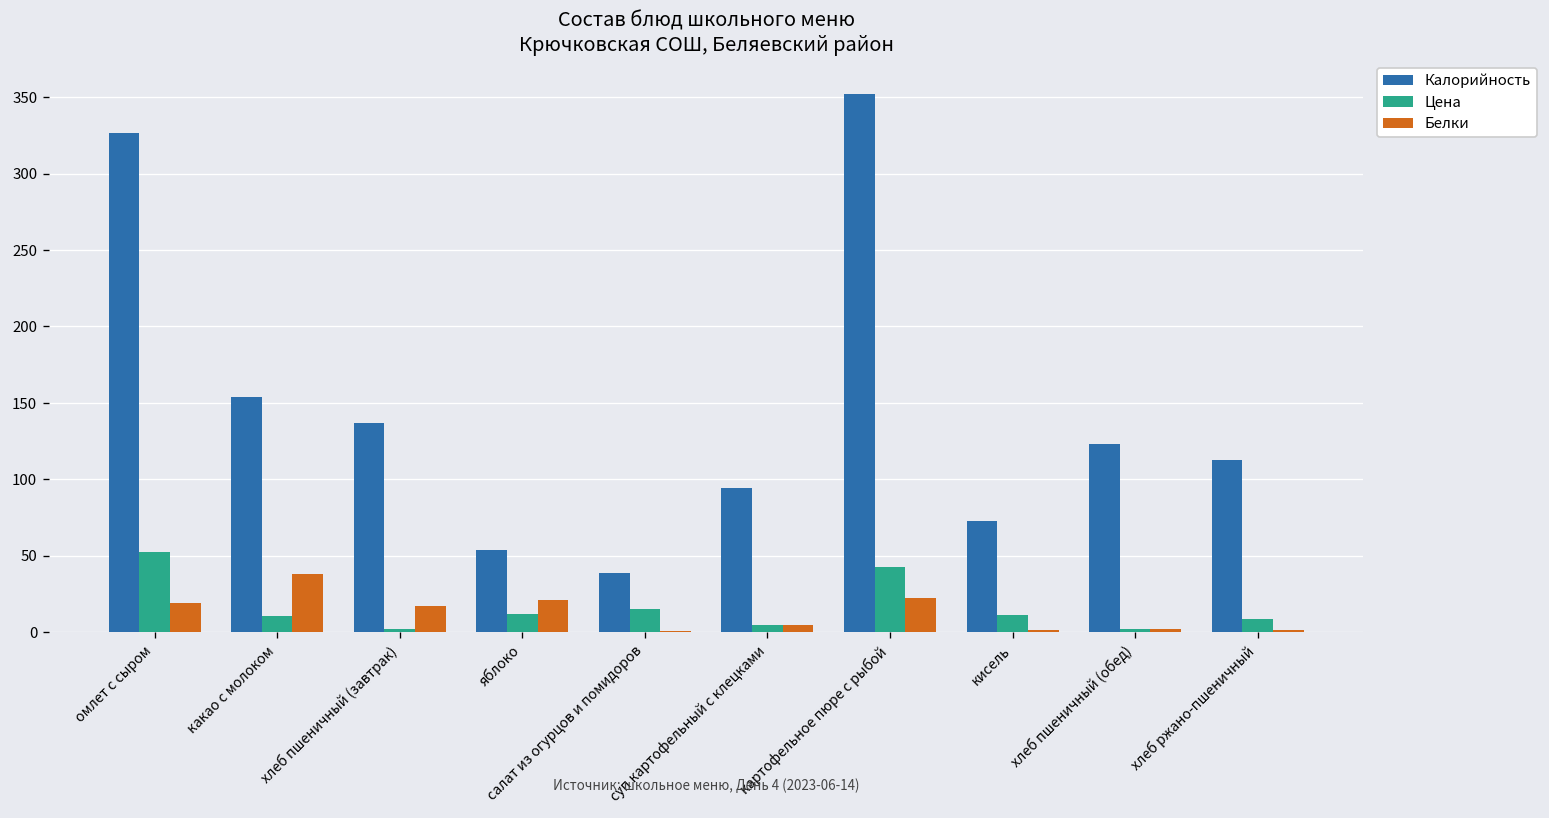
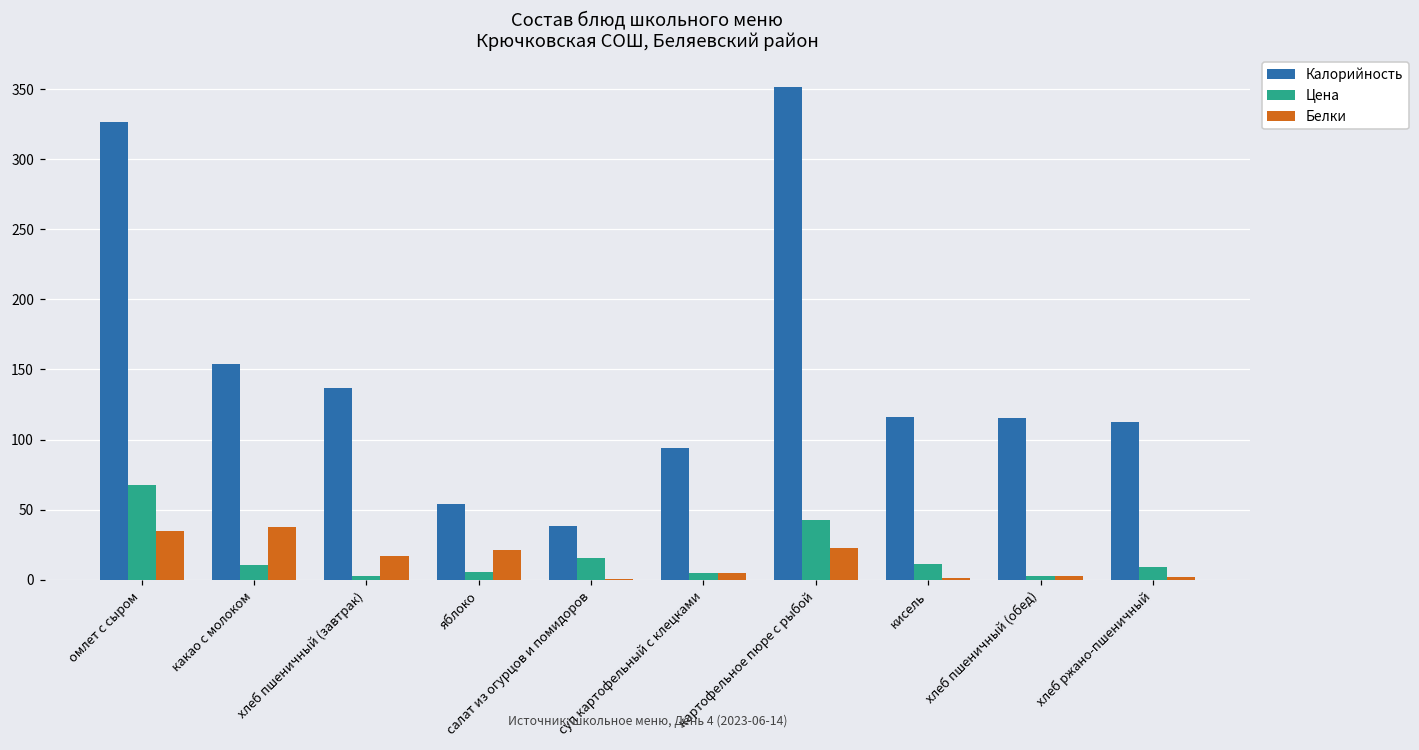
Цена, омлет с сыром: 52 -> 68
Белки, омлет с сыром: 19 -> 34
Цена, яблоко: 12 -> 5
Калорийность, кисель: 73 -> 116
Калорийность, хлеб пшеничный (обед): 123 -> 115
